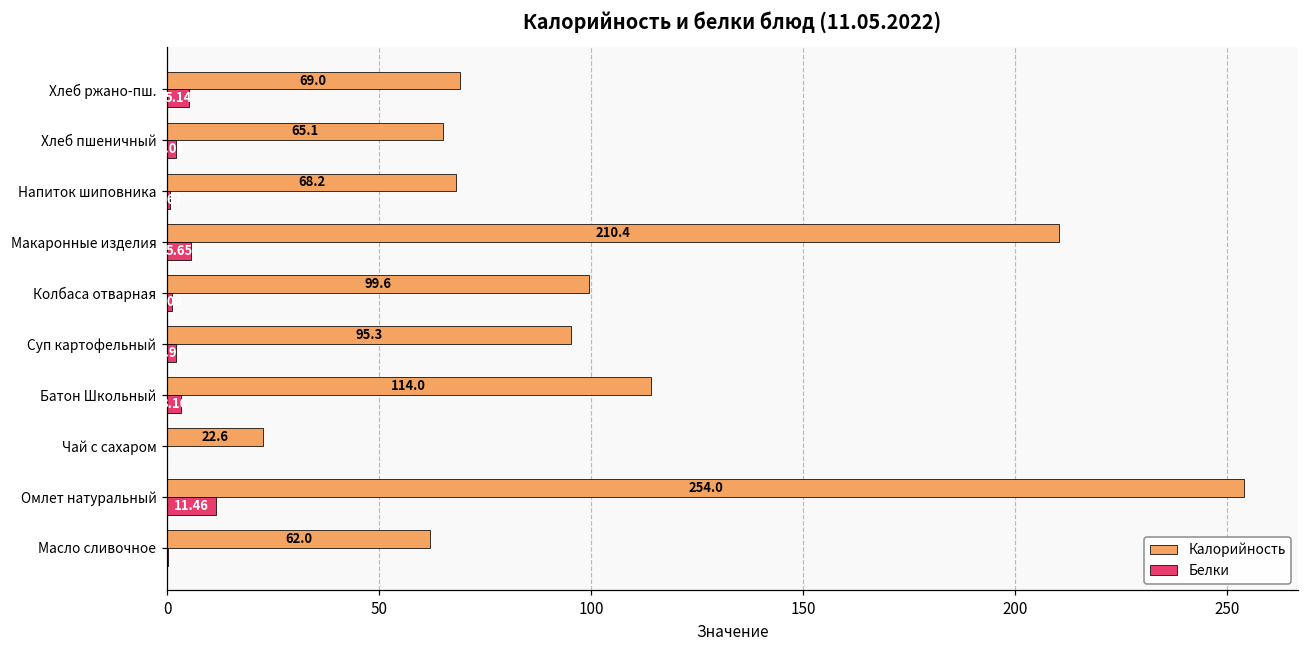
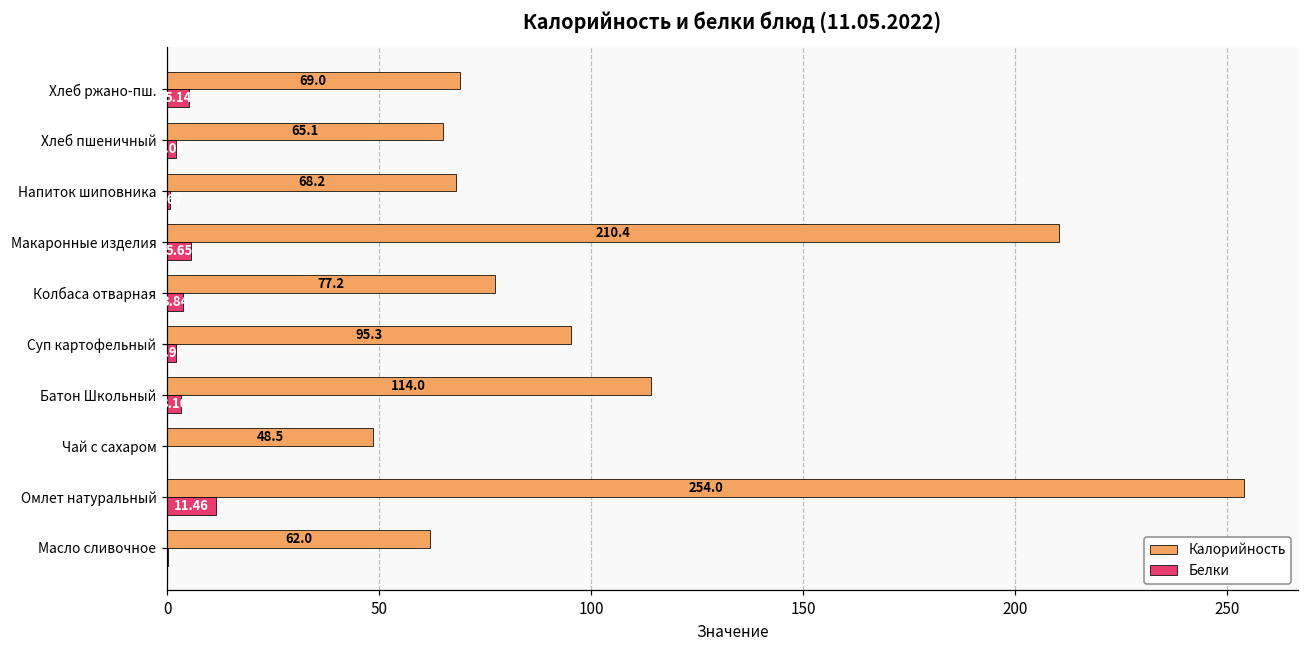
Калорийность, Колбаса отварная: 99.6 -> 77.2
Белки, Колбаса отварная: 1 -> 4
Калорийность, Чай с сахаром: 22.6 -> 48.5
